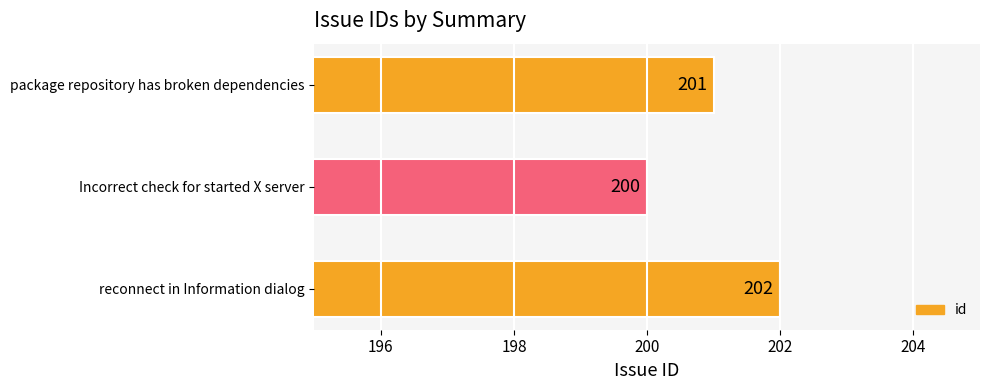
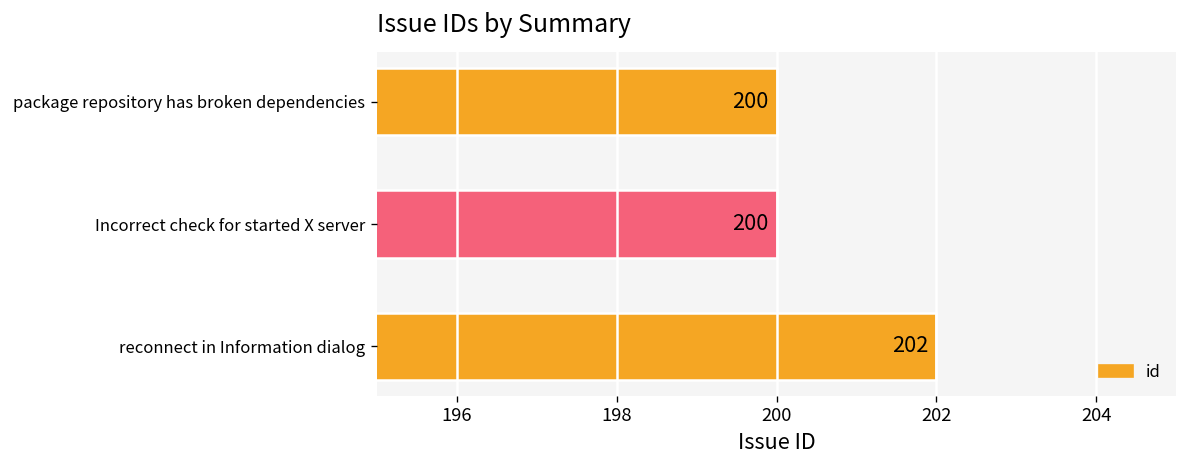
package repository has broken dependencies: 201 -> 200
